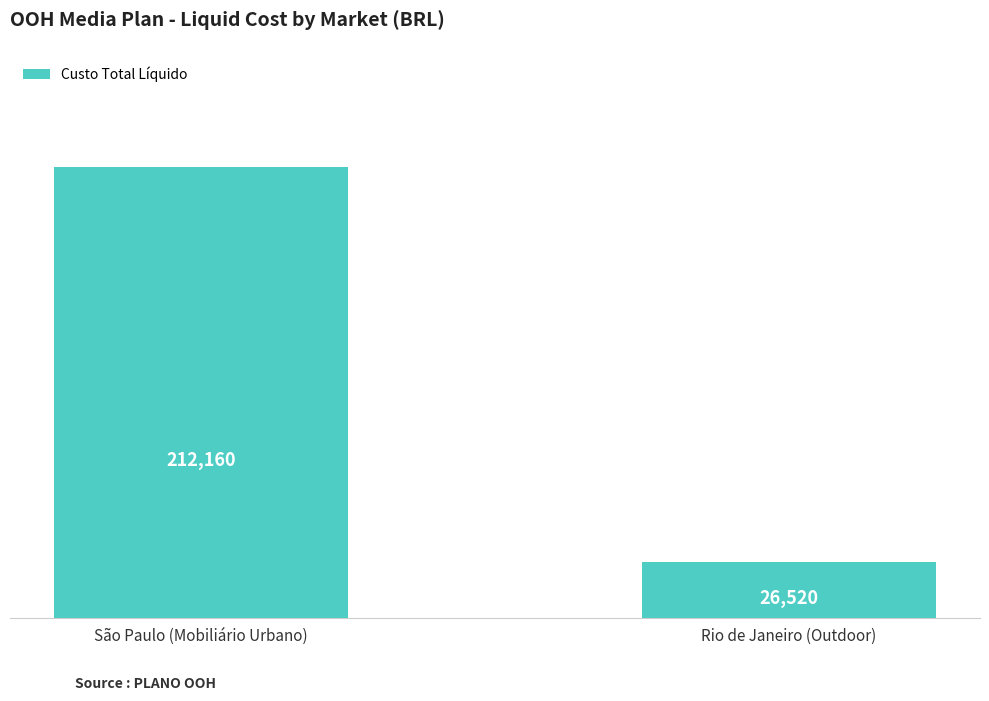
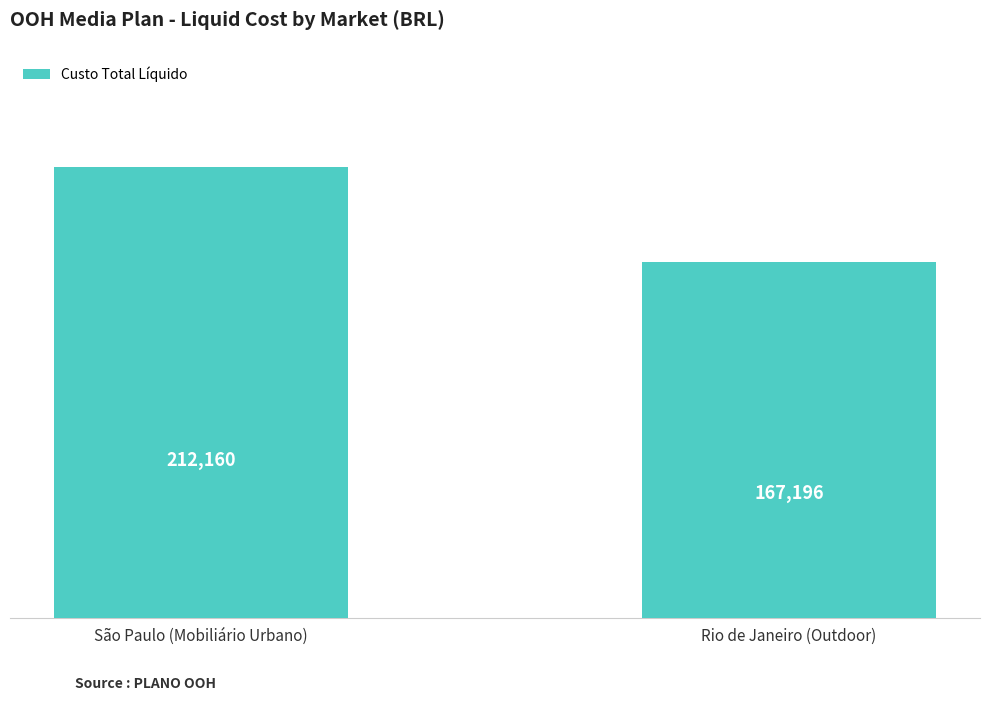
Rio de Janeiro (Outdoor): 26,520 -> 167,196
